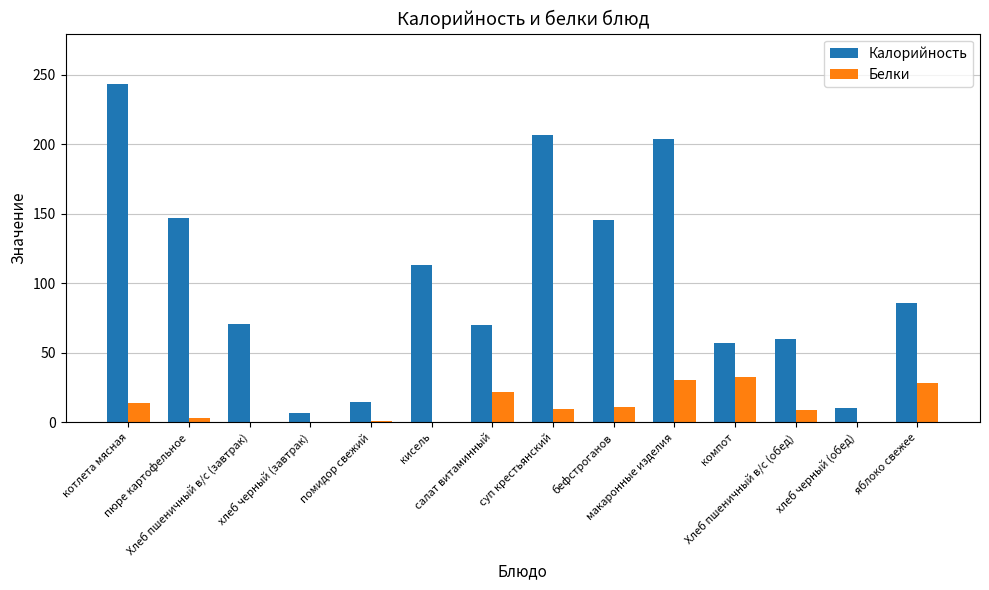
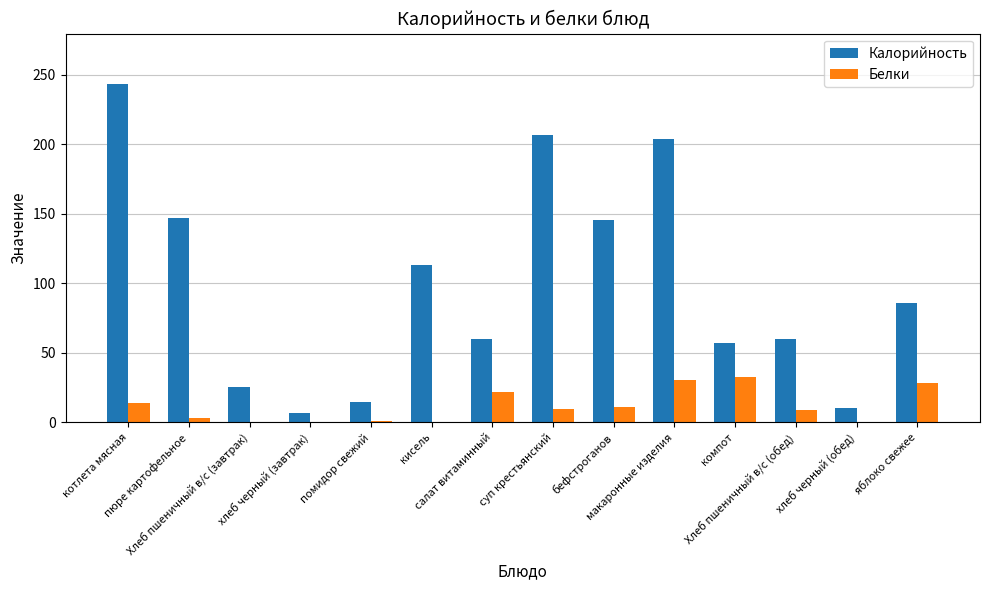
Калорийность, Хлеб пшеничный в/с (завтрак): 71 -> 26
Калорийность, салат витаминный: 70 -> 60
